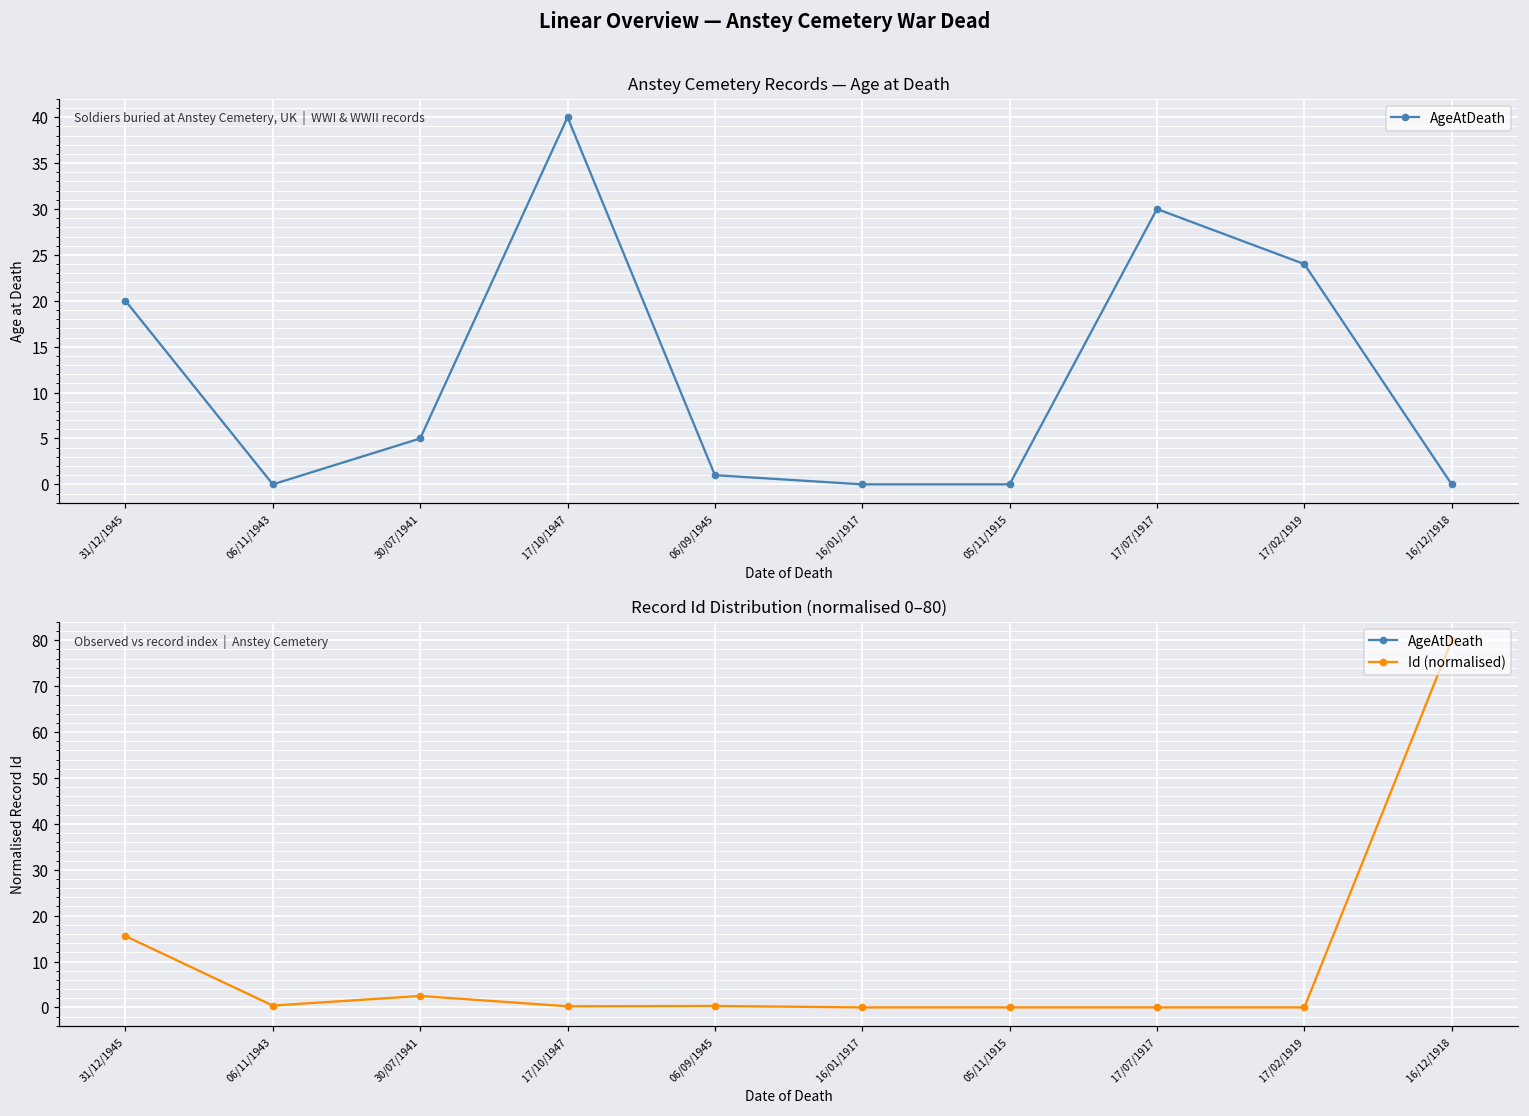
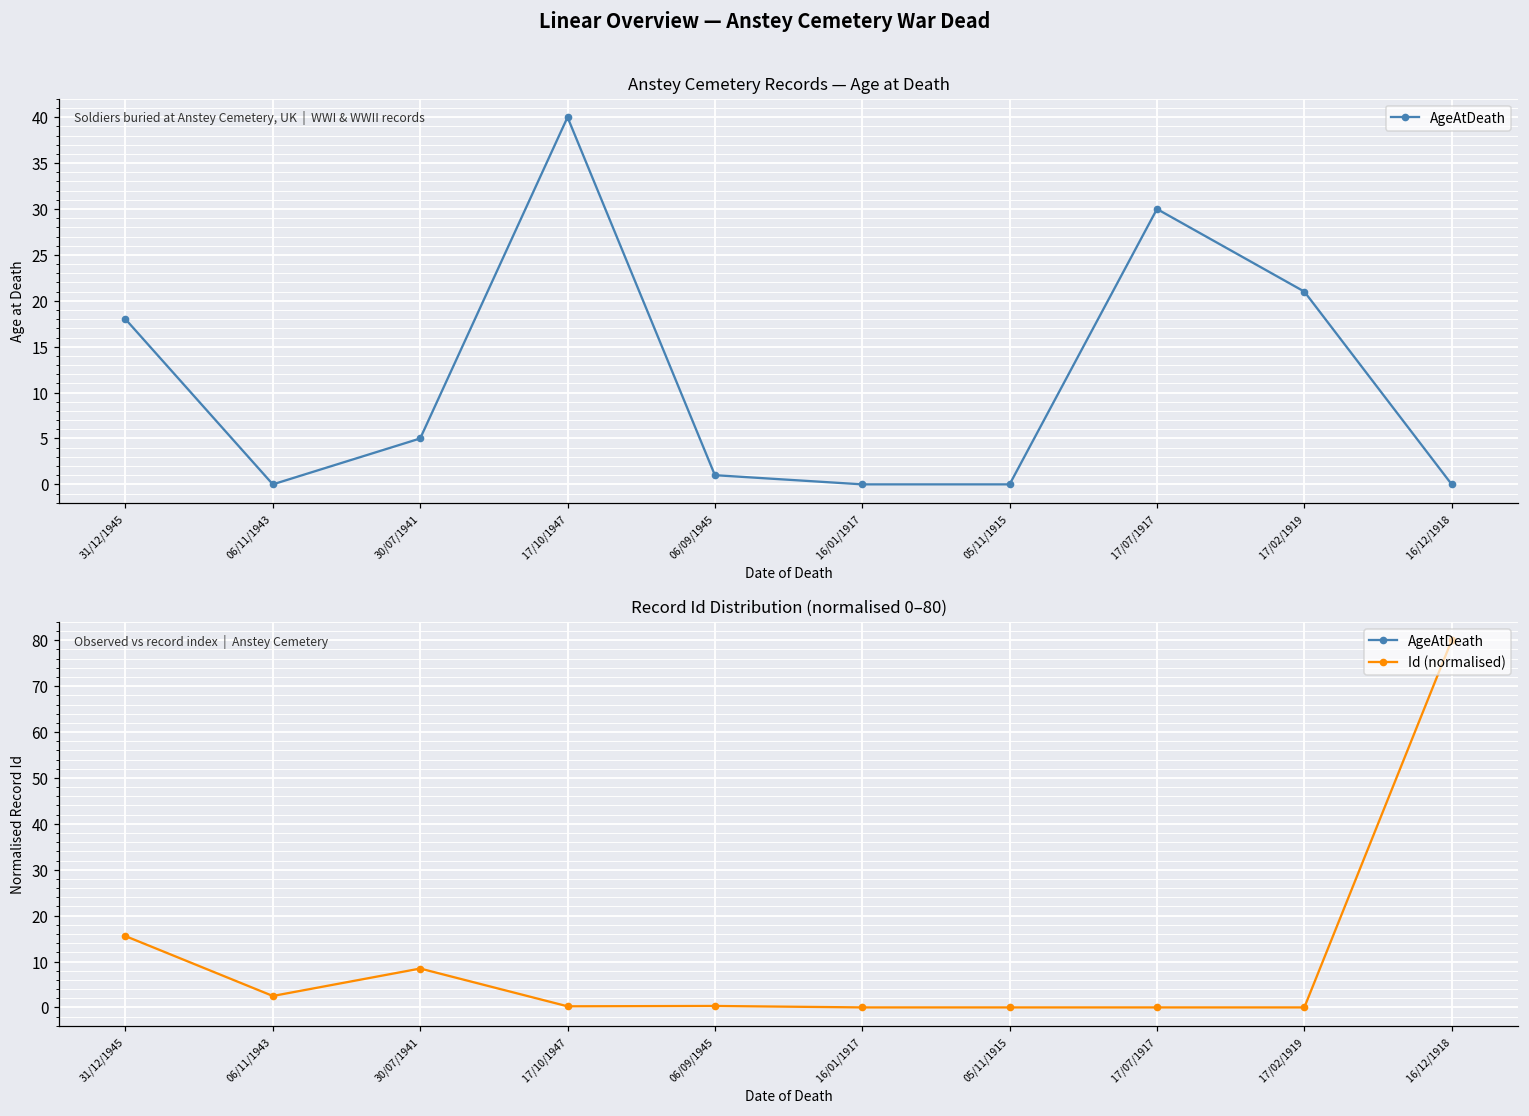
Anstey Cemetery Records — Age at Death, 31/12/1945: 20 -> 18
Anstey Cemetery Records — Age at Death, 17/02/1919: 24 -> 21
Record Id Distribution (normalised 0–80), 06/11/1943: 0 -> 2
Record Id Distribution (normalised 0–80), 30/07/1941: 2 -> 8
